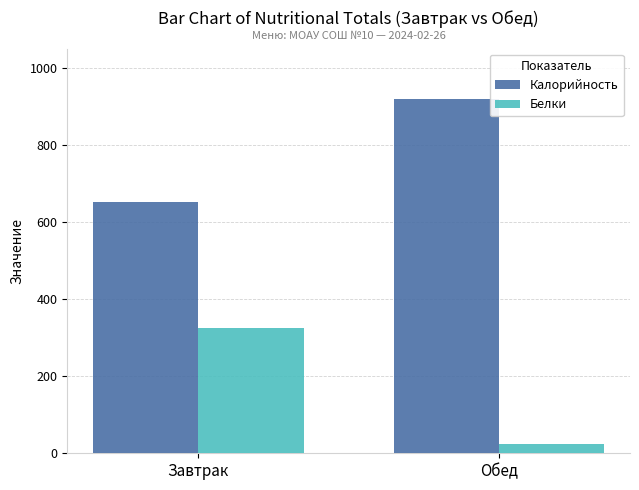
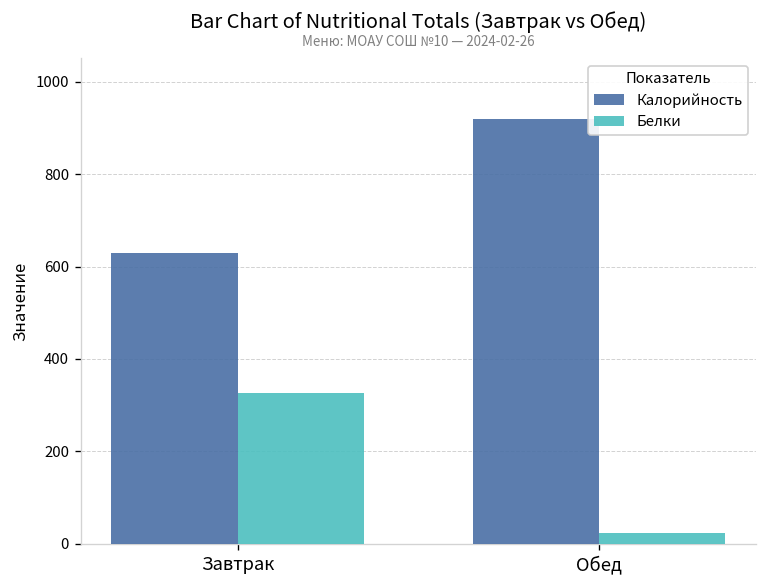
Калорийность, Завтрак: 650 -> 630
